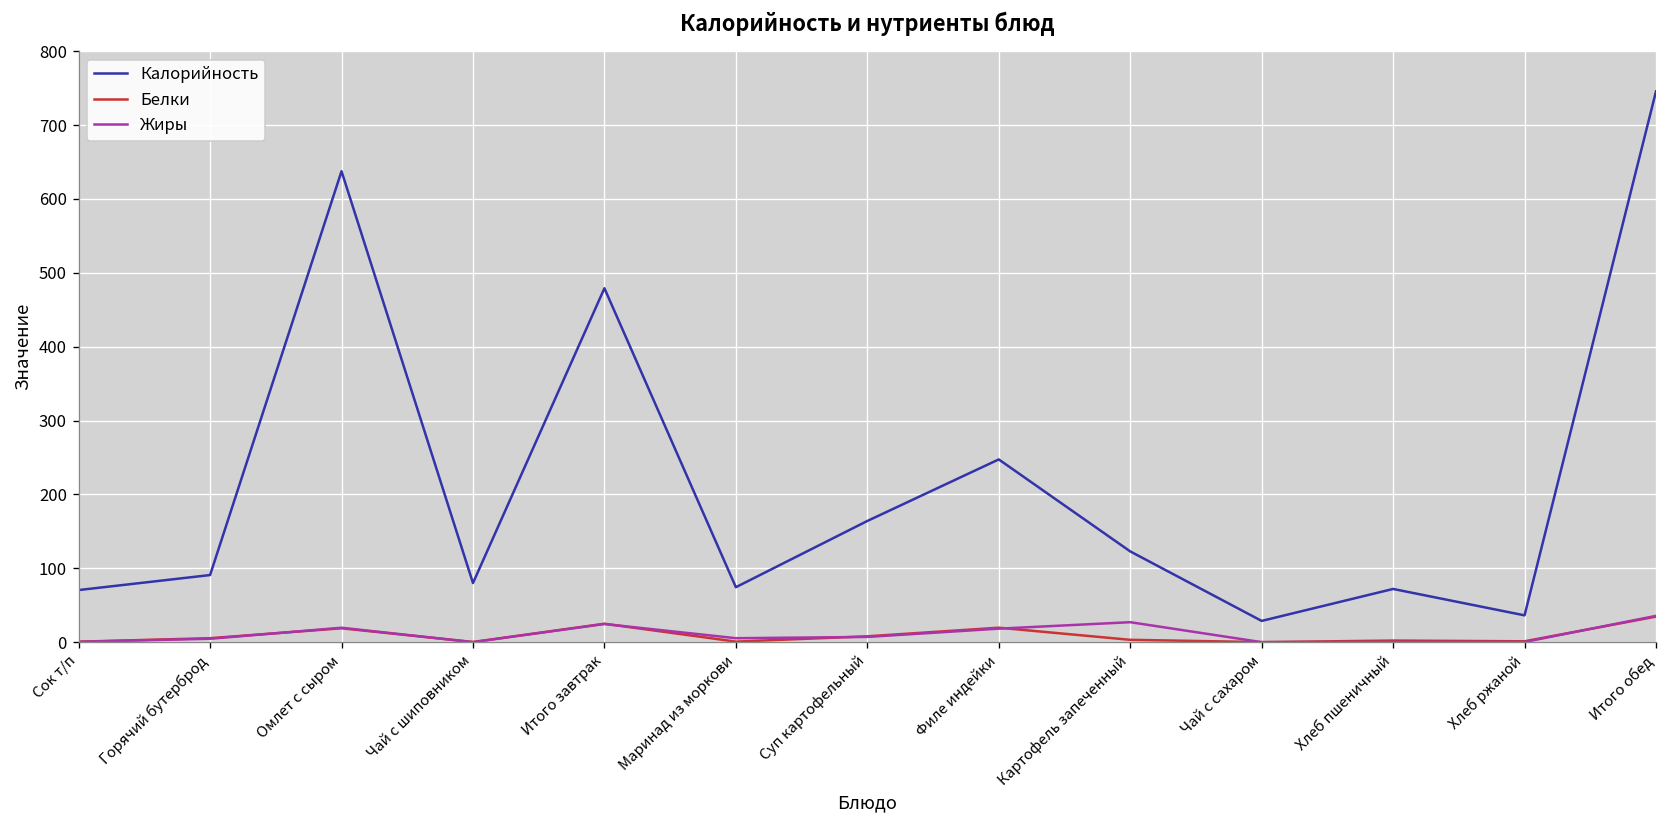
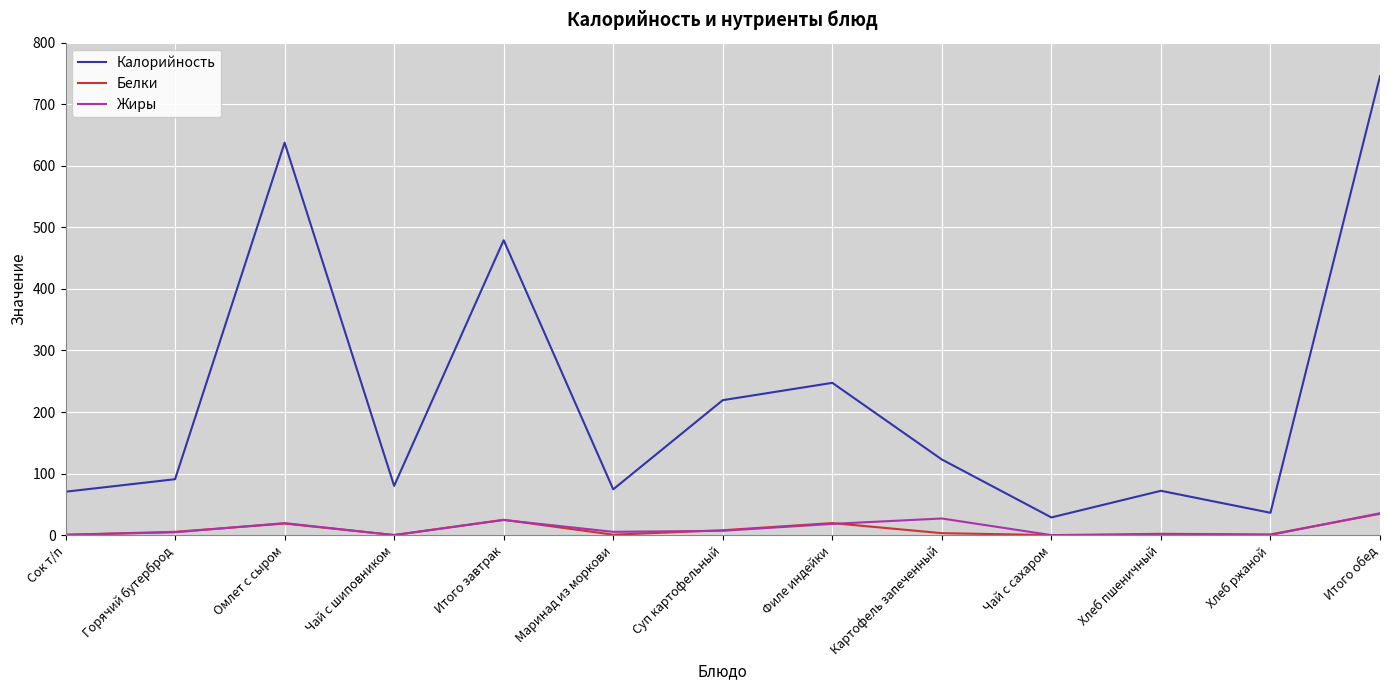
Калорийность, Суп картофельный: 160 -> 220
